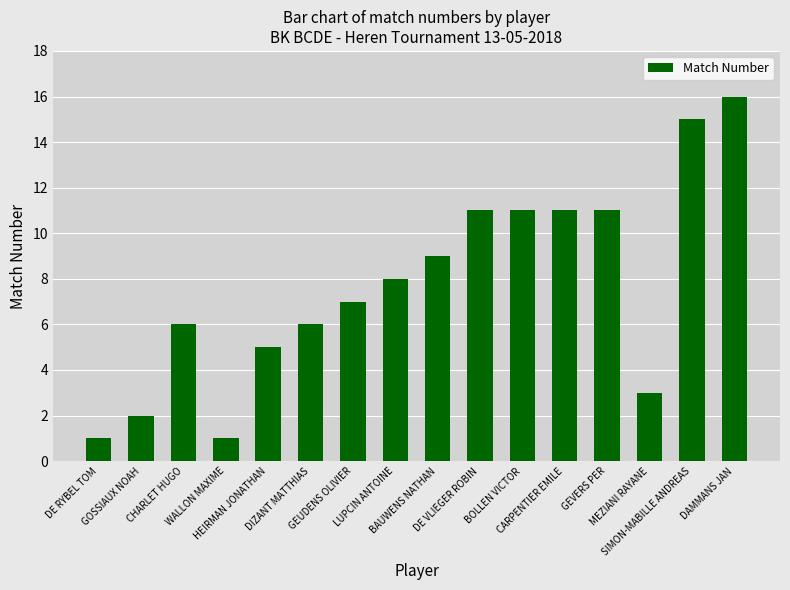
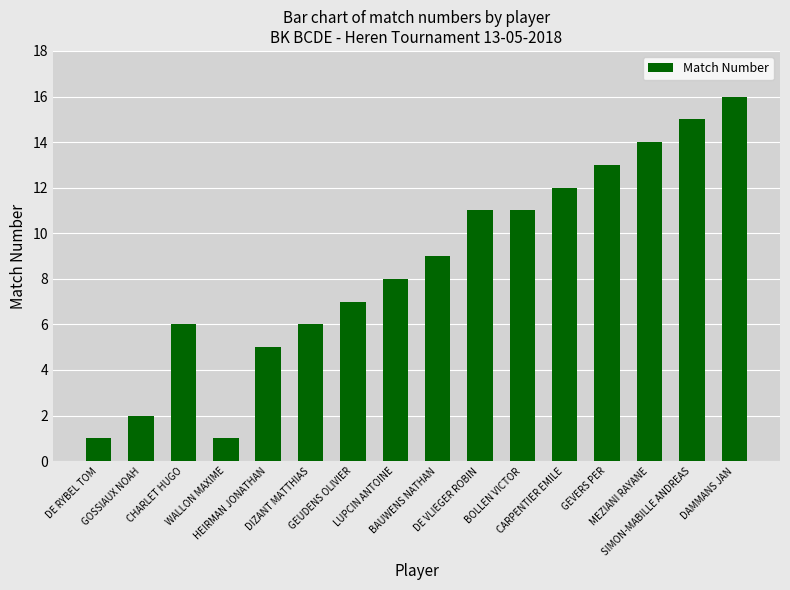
CARPENTIER EMILE: 11 -> 12
GEVERS PER: 11 -> 13
MEZIANI RAYANE: 3 -> 14
